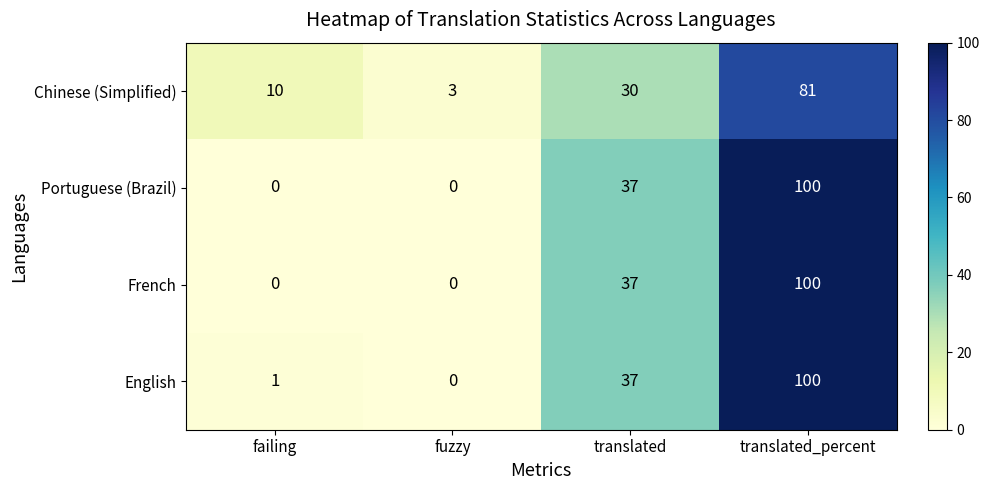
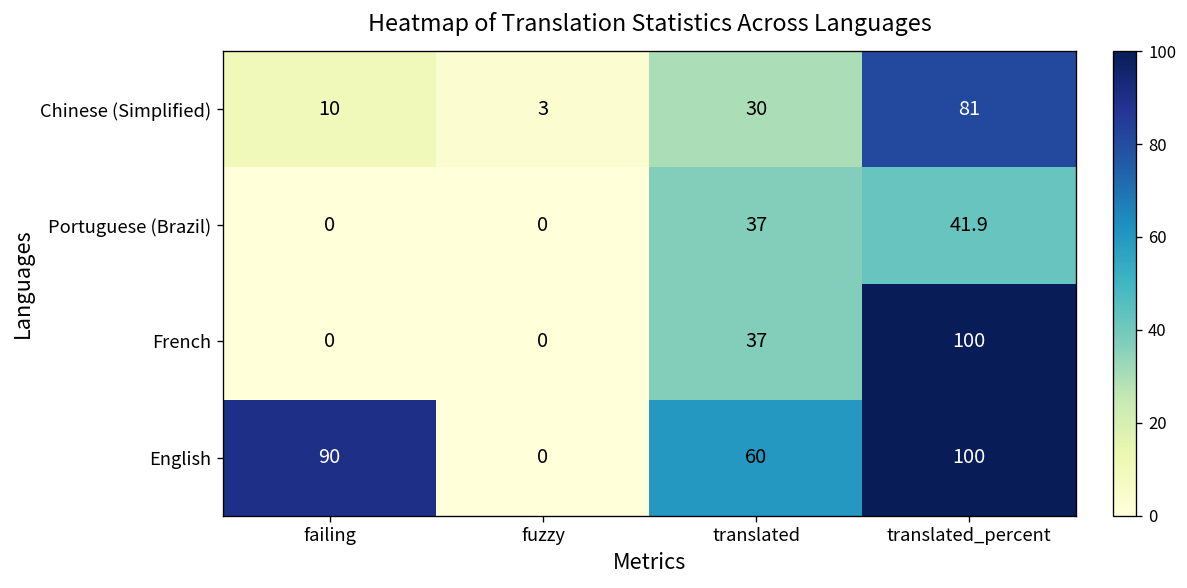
Portuguese (Brazil), translated_percent: 100 -> 41.9
English, failing: 1 -> 90
English, translated: 37 -> 60
